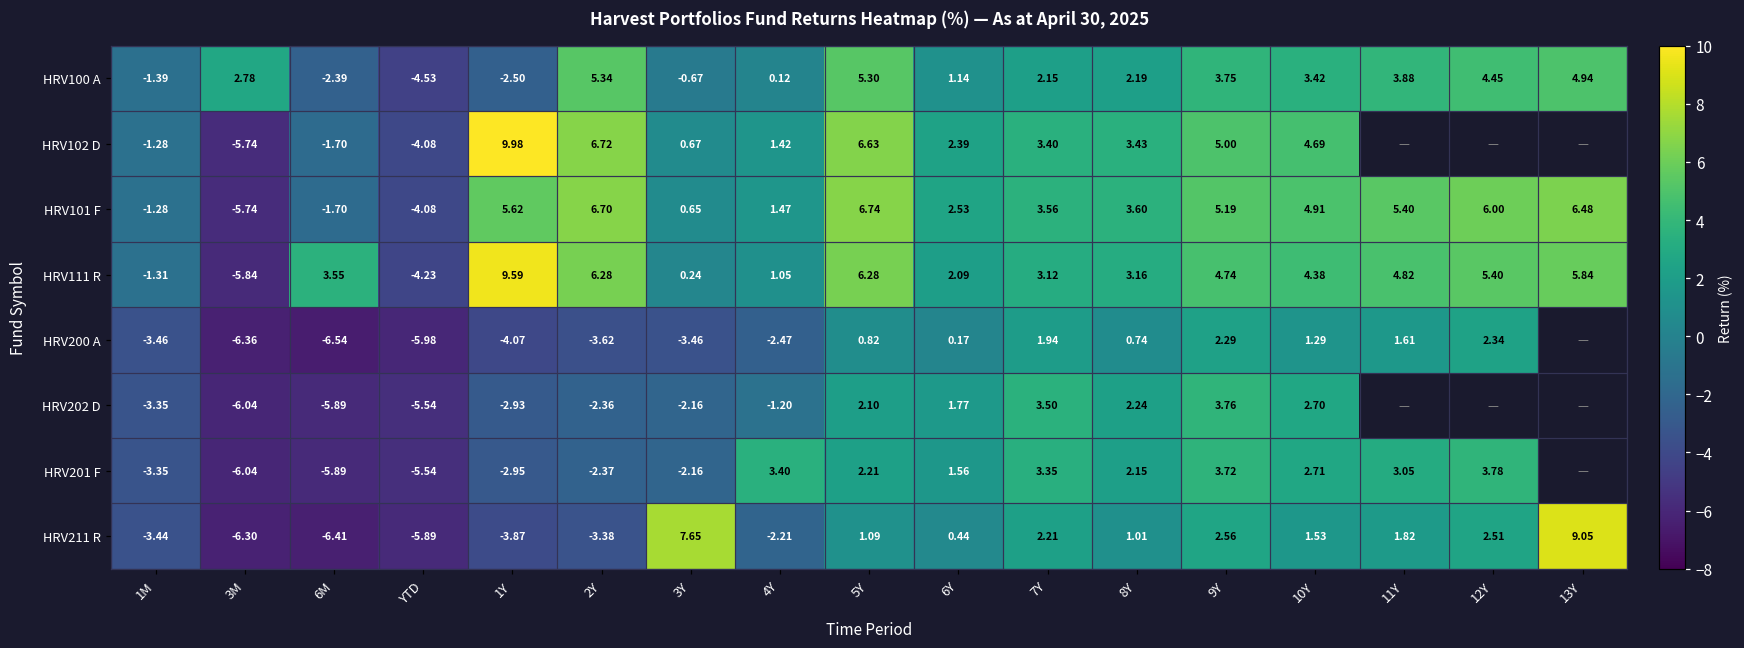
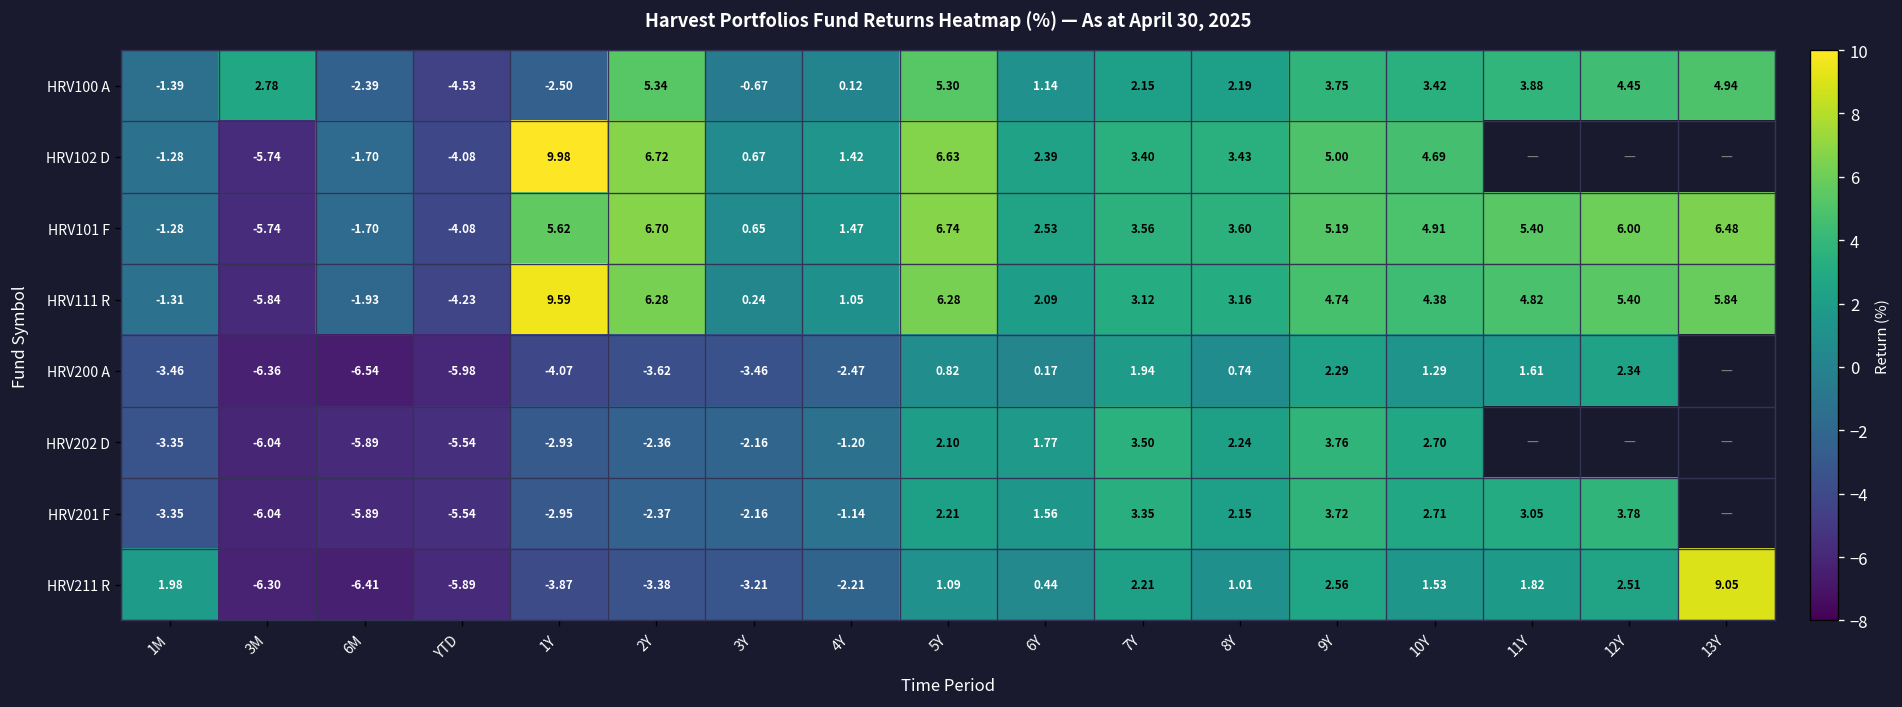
HRV111 R, 6M: 3.55 -> -1.93
HRV201 F, 4Y: 3.40 -> -1.14
HRV211 R, 1M: -3.44 -> 1.98
HRV211 R, 3Y: 7.65 -> -3.21
